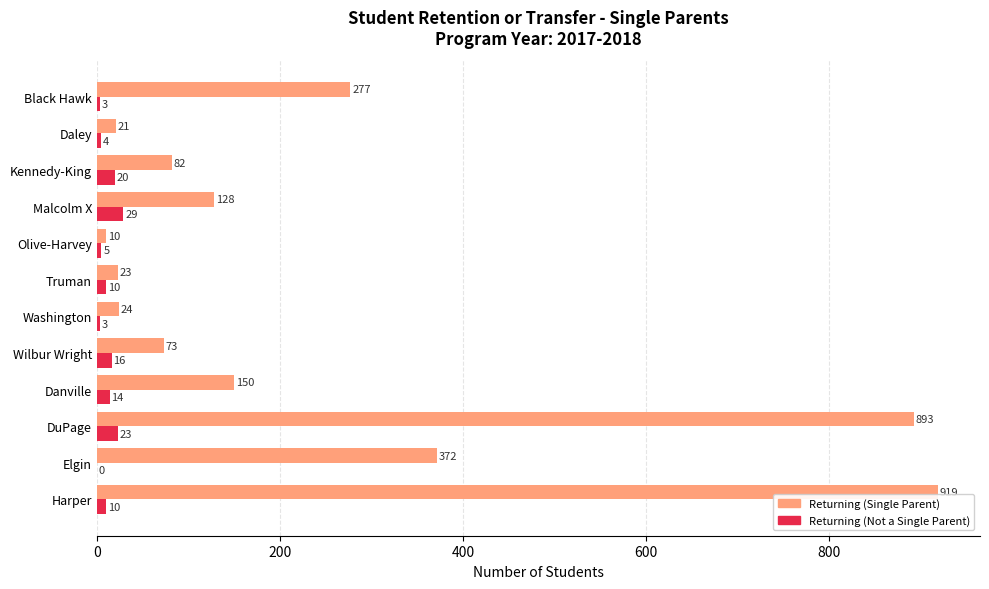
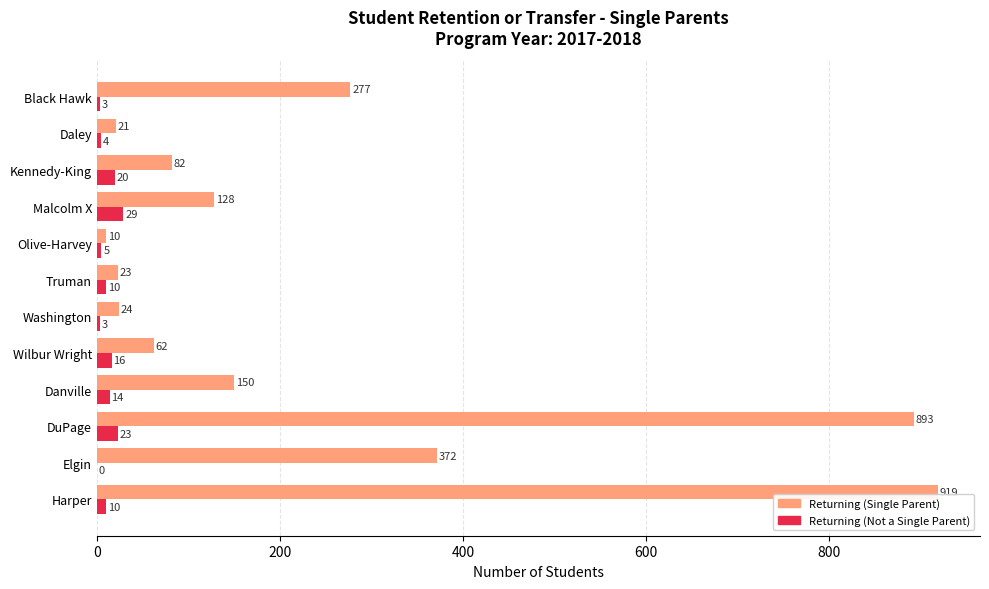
Returning (Single Parent), Wilbur Wright: 73 -> 62
